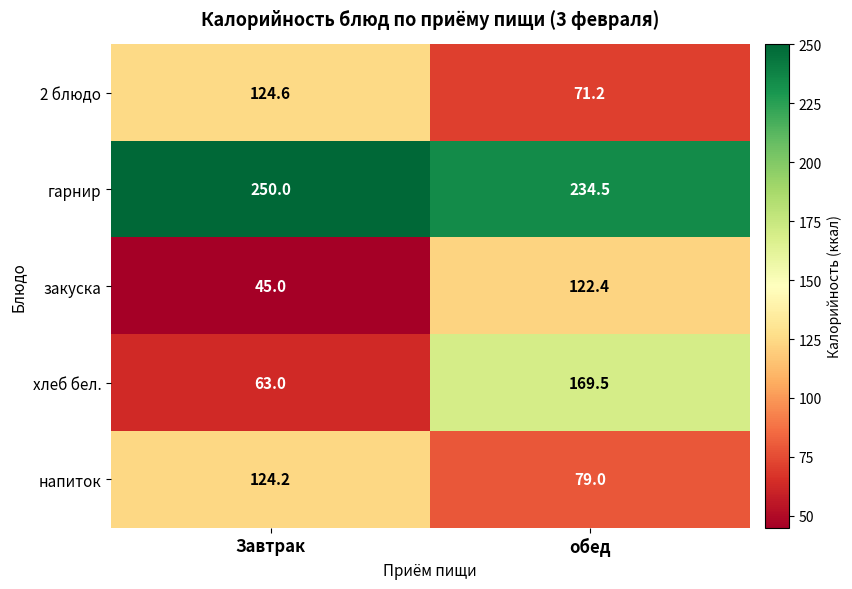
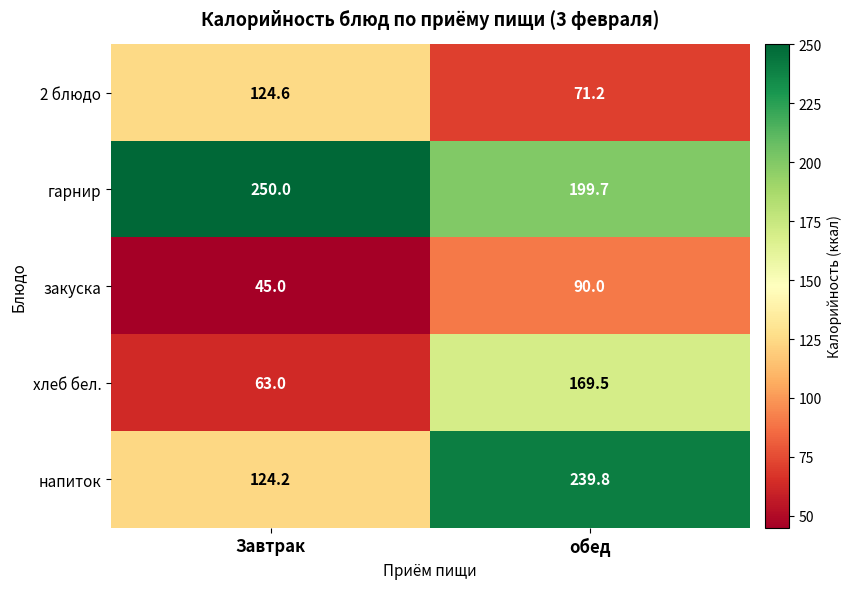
гарнир, обед: 234.5 -> 199.7
закуска, обед: 122.4 -> 90.0
напиток, обед: 79.0 -> 239.8
